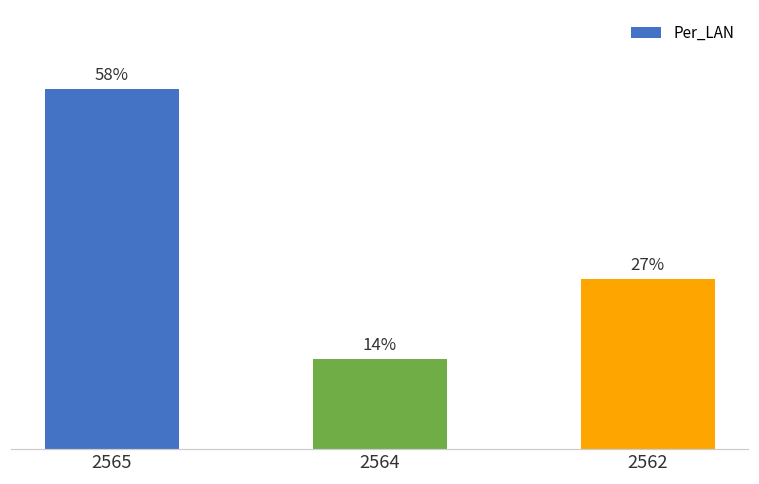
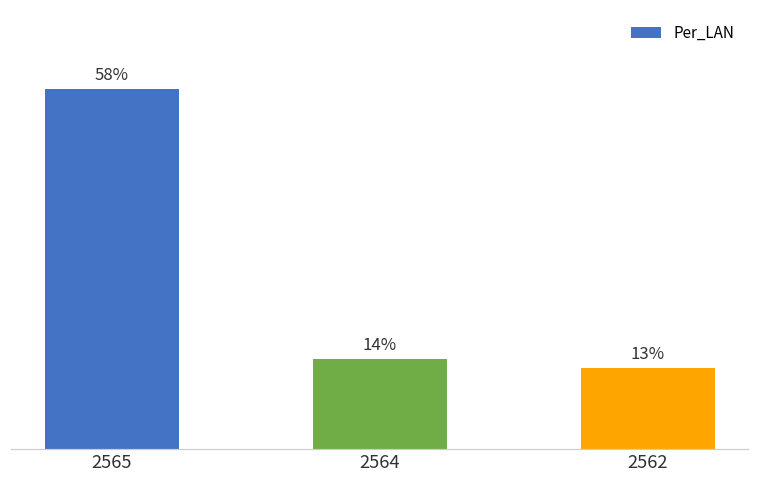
2562: 27% -> 13%
